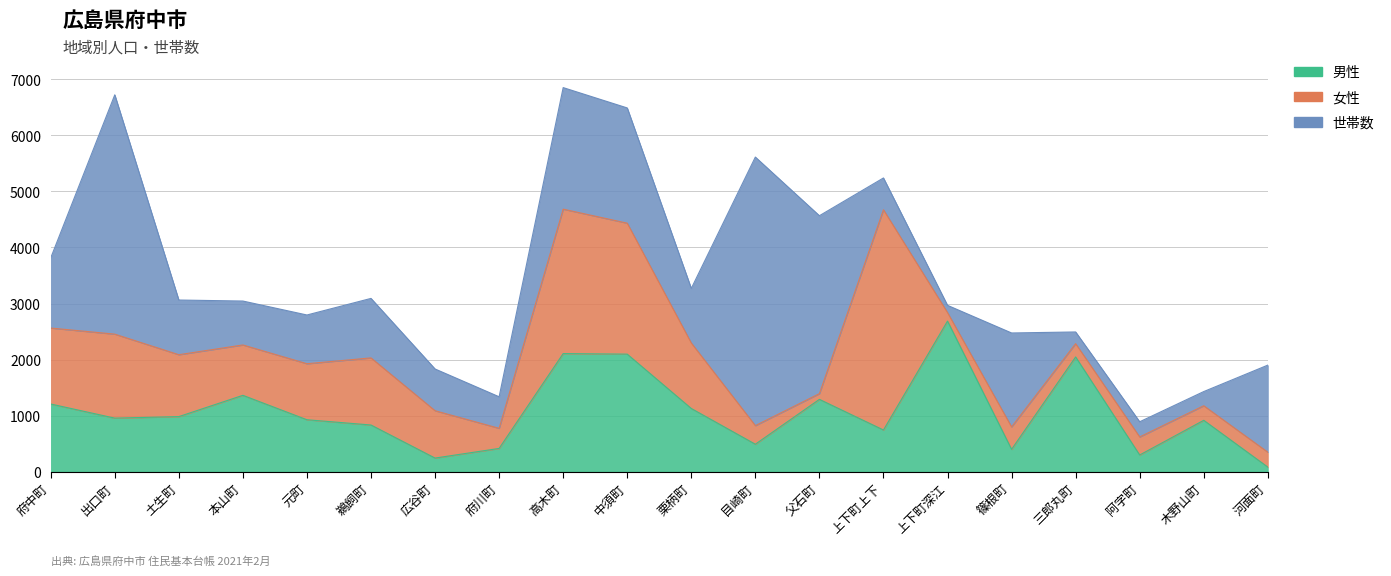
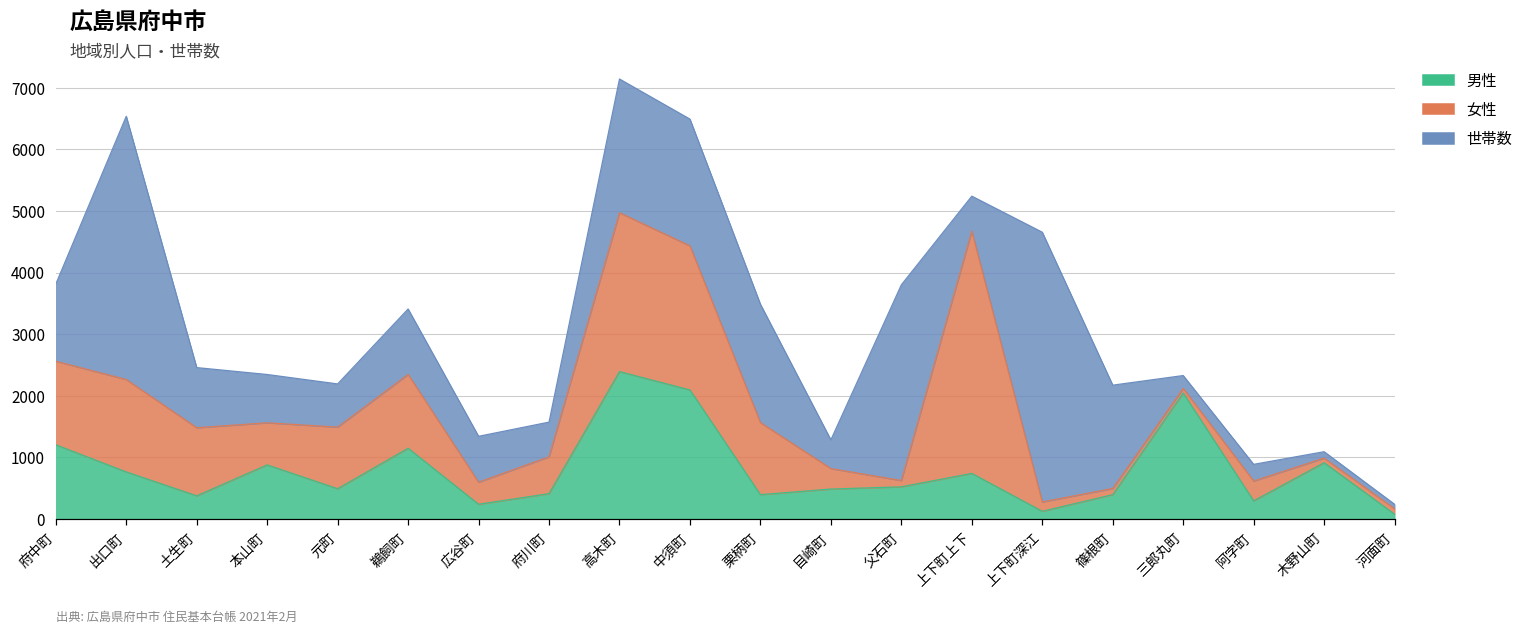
男性, 出口町: 1000 -> 800
男性, 土生町: 1000 -> 400
男性, 本山町: 1400 -> 900
女性, 本山町: 900 -> 700
男性, 元町: 900 -> 500
世帯数, 元町: 900 -> 700
男性, 鵜飼町: 800 -> 1200
女性, 広谷町: 800 -> 400
女性, 府川町: 400 -> 600
男性, 高木町: 2100 -> 2400
男性, 栗柄町: 1100 -> 400
世帯数, 栗柄町: 1000 -> 1900
世帯数, 目崎町: 4800 -> 500
男性, 父石町: 1300 -> 500
男性, 上下町深江: 2700 -> 100
世帯数, 上下町深江: 100 -> 4400
女性, 篠根町: 400 -> 100
女性, 三郎丸町: 200 -> 100
女性, 木野山町: 300 -> 100
世帯数, 木野山町: 300 -> 100
女性, 河面町: 300 -> 100
世帯数, 河面町: 1600 -> 100
